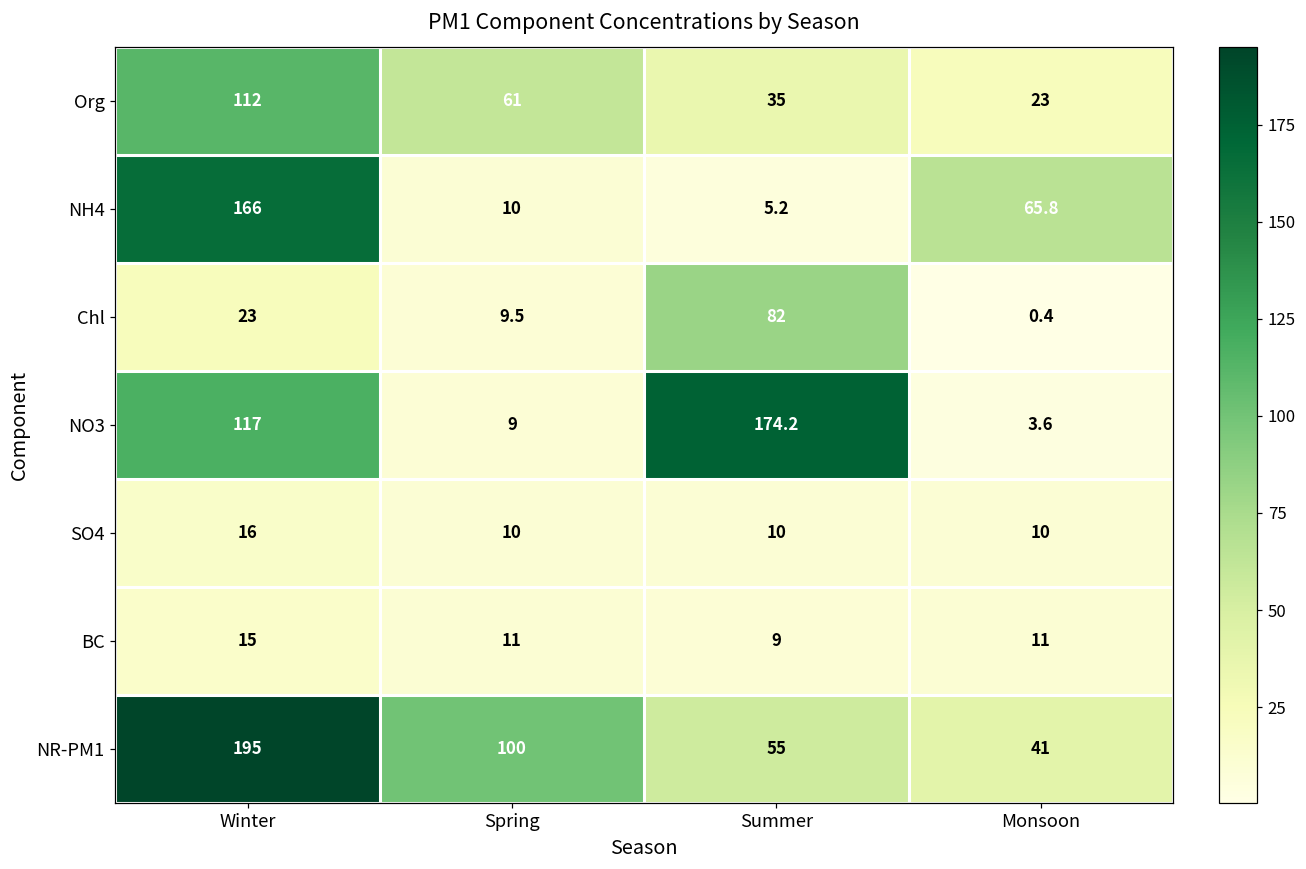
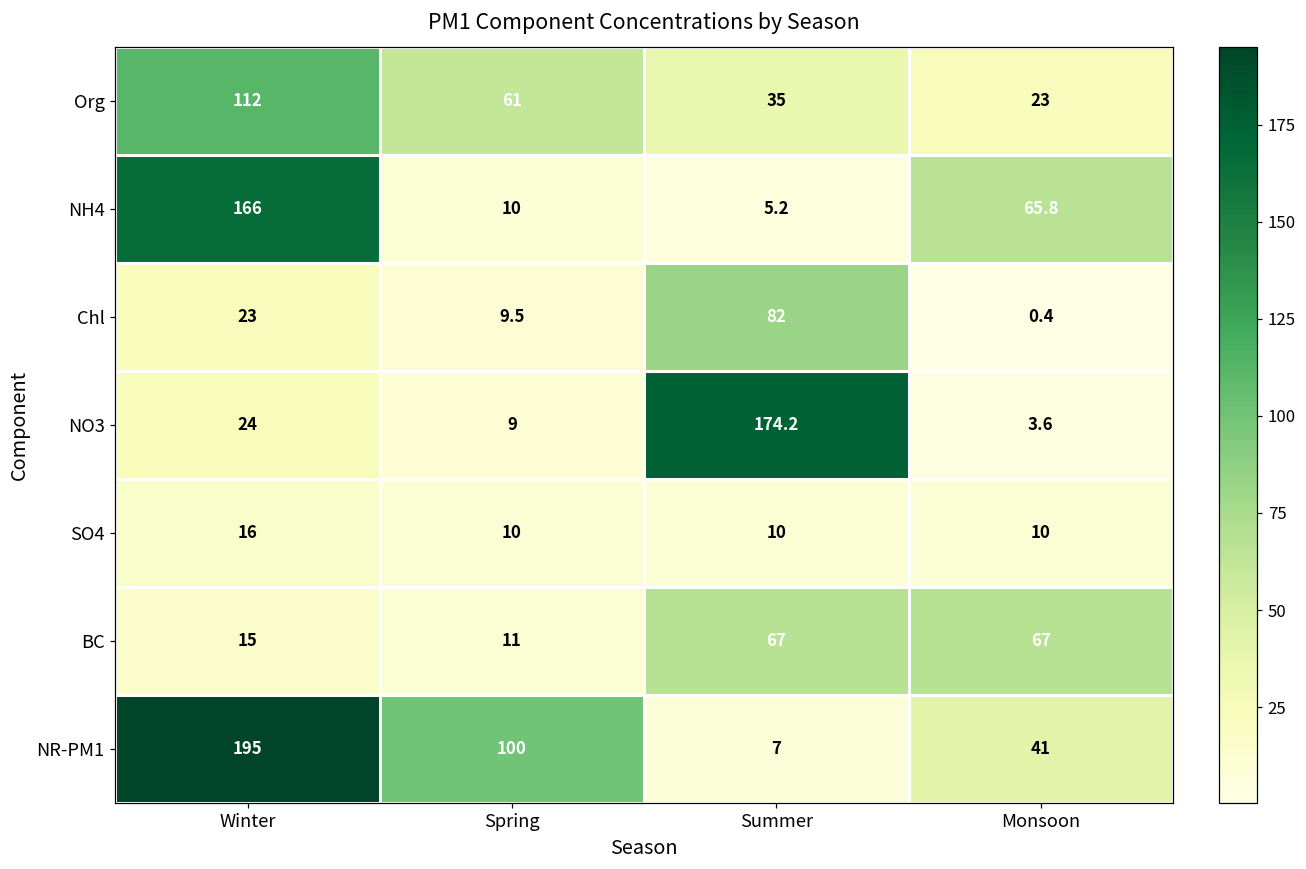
NO3, Winter: 117 -> 24
BC, Summer: 9 -> 67
BC, Monsoon: 11 -> 67
NR-PM1, Summer: 55 -> 7
